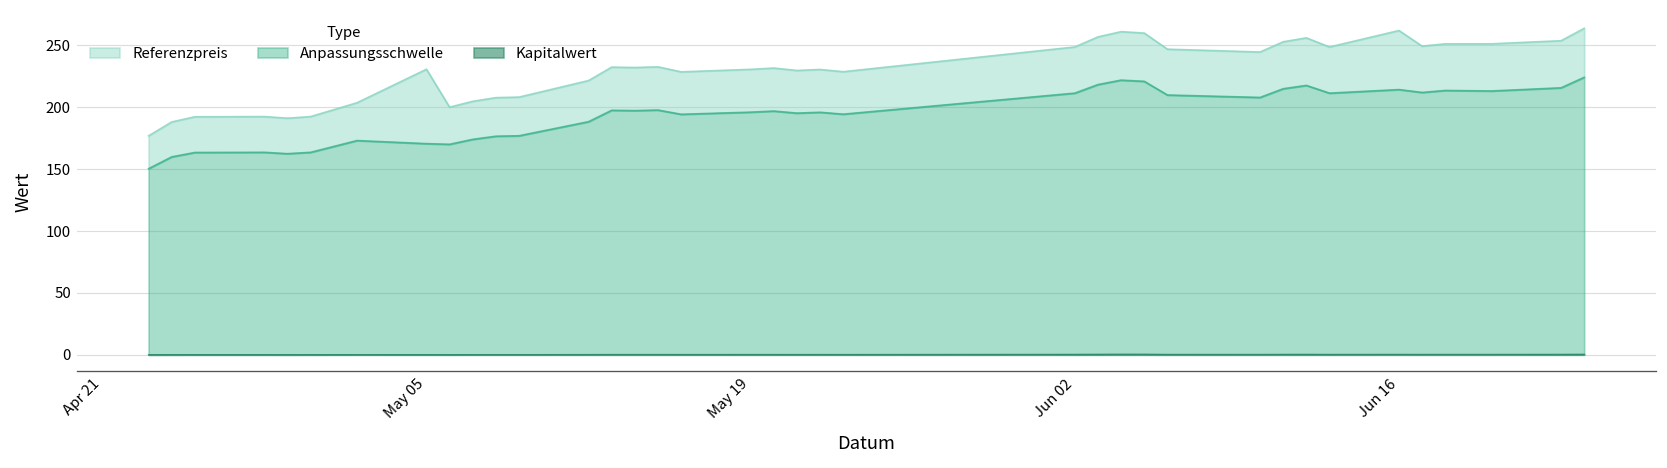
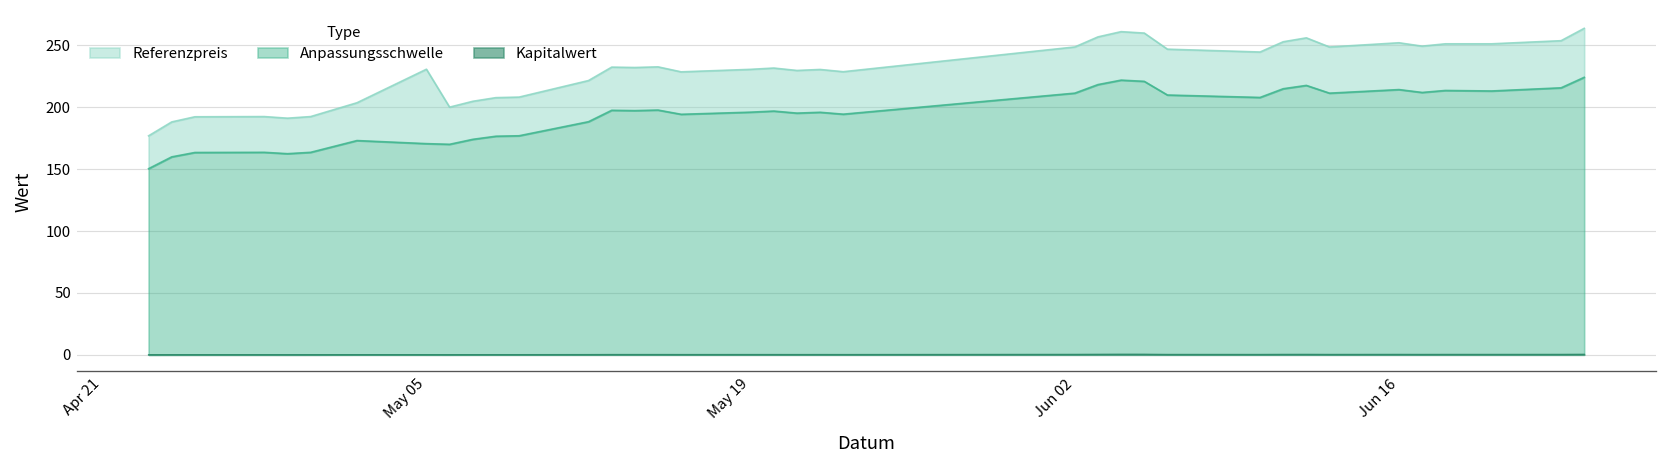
Referenzpreis, Jun 16: 262 -> 252
